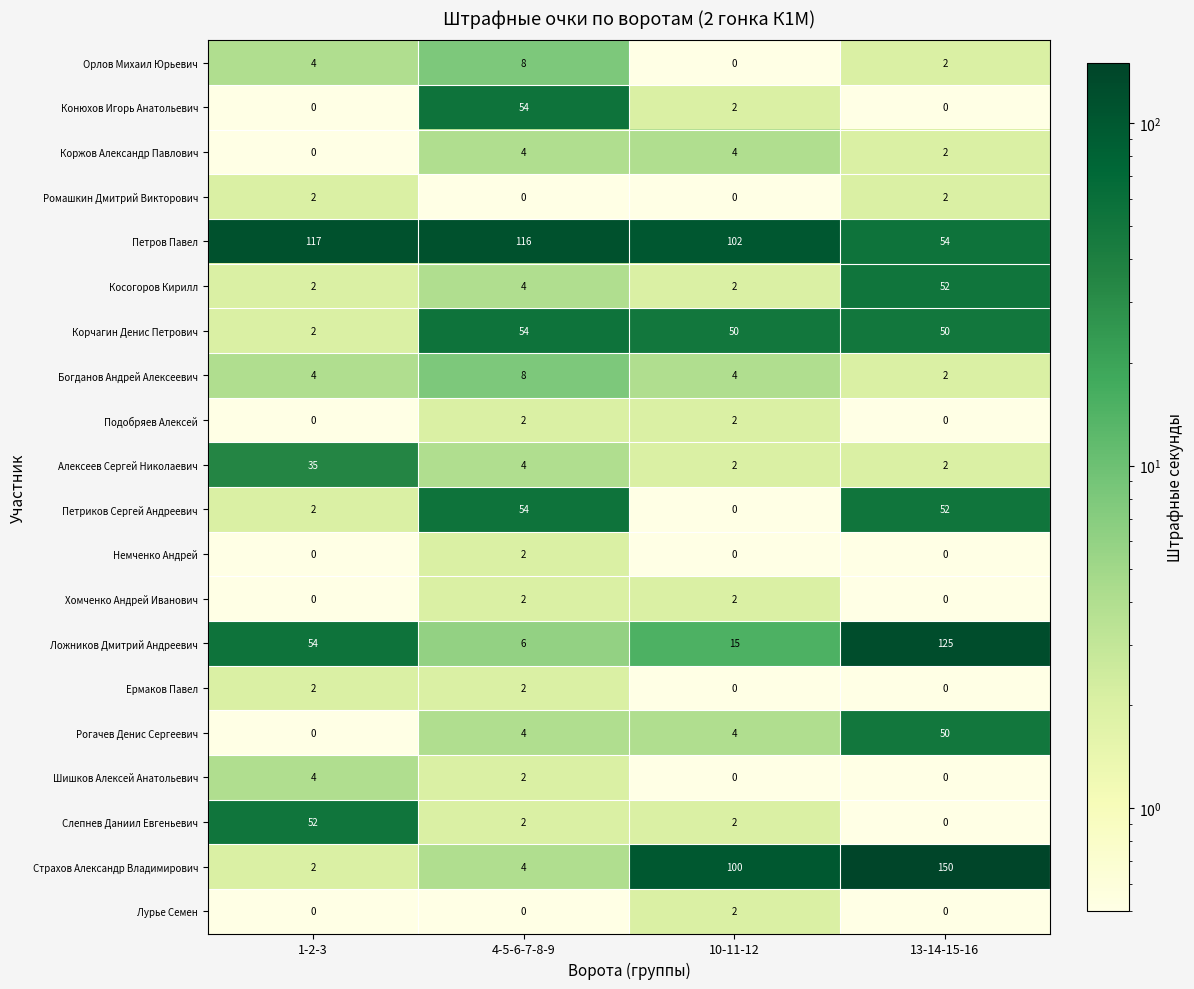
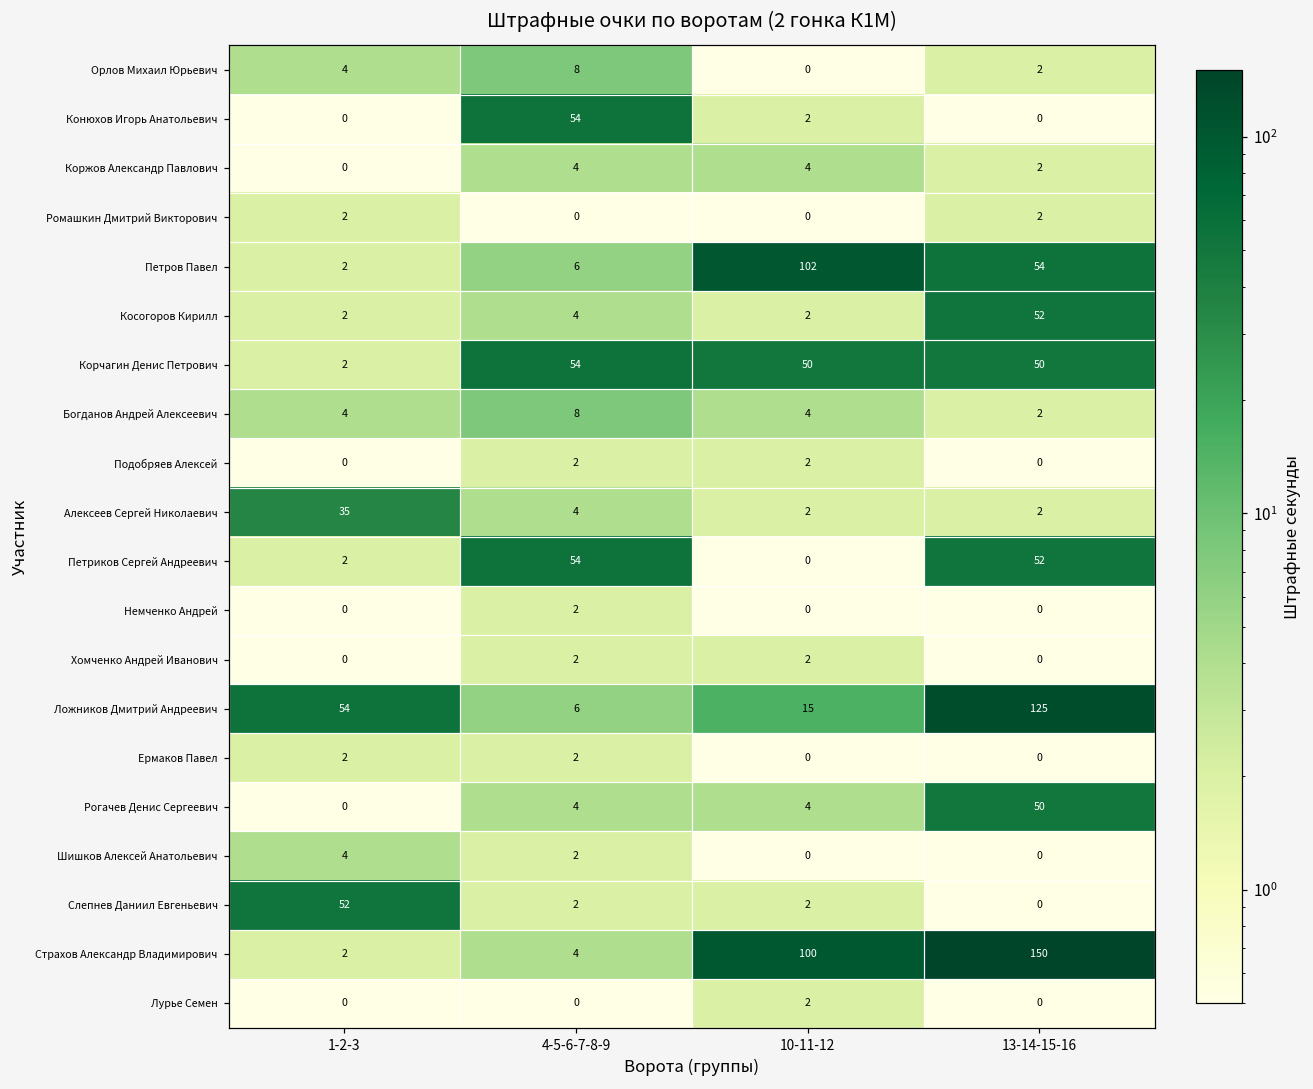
Петров Павел, 1-2-3: 117 -> 2
Петров Павел, 4-5-6-7-8-9: 116 -> 6
